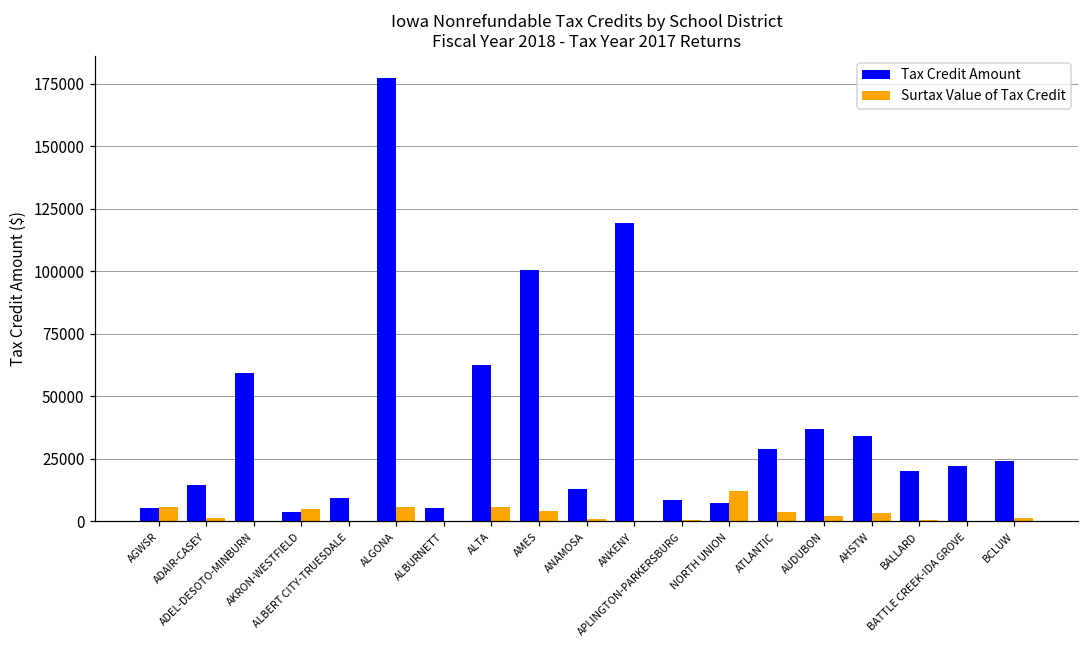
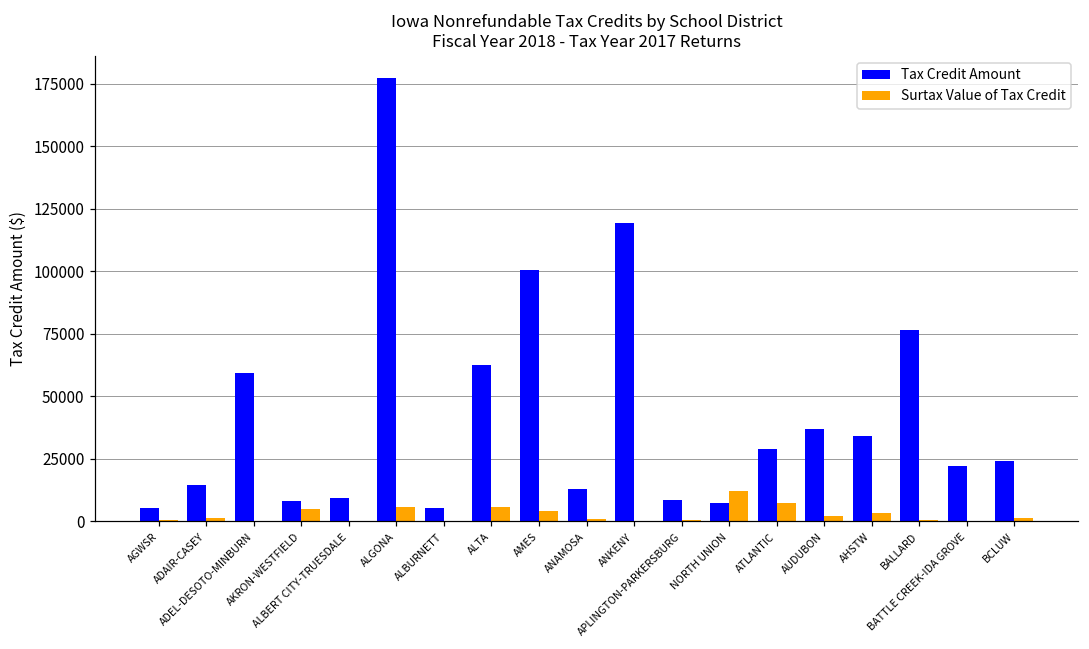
Surtax Value of Tax Credit, AGWSR: 6000 -> 0
Tax Credit Amount, AKRON-WESTFIELD: 4000 -> 8000
Surtax Value of Tax Credit, ATLANTIC: 3000 -> 7000
Tax Credit Amount, BALLARD: 20000 -> 76000
